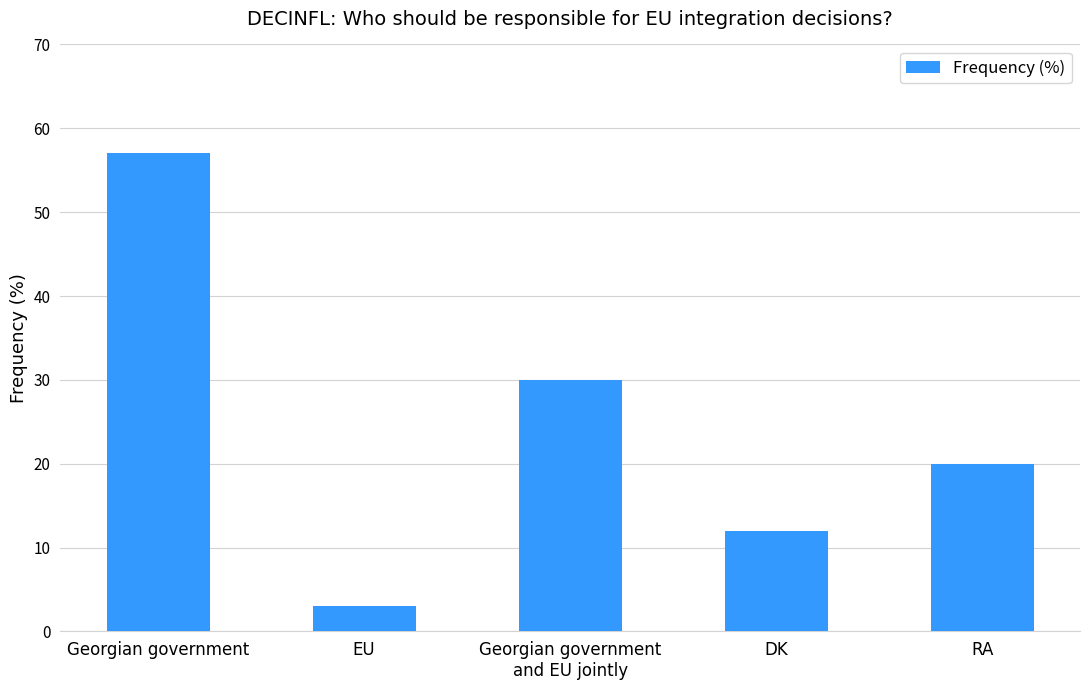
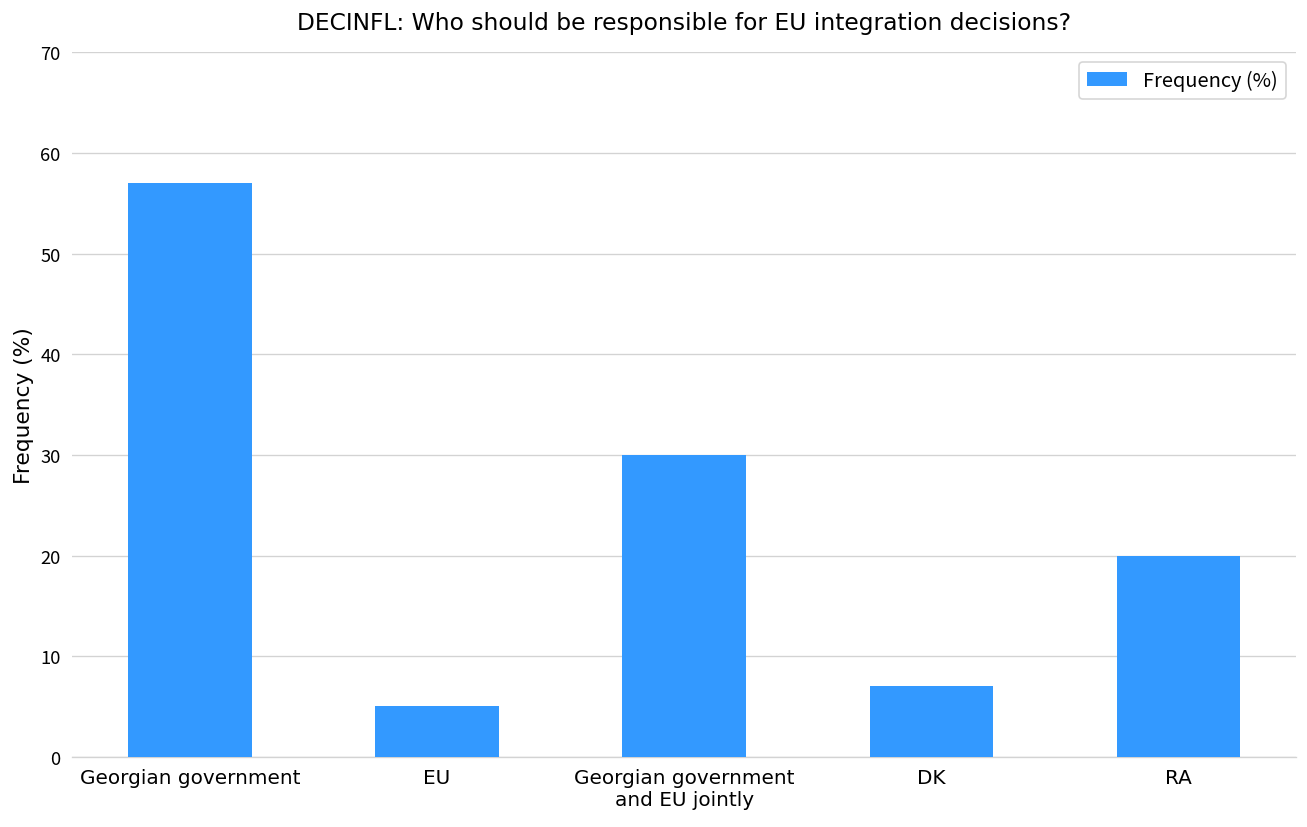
EU: 3 -> 5
DK: 12 -> 7
